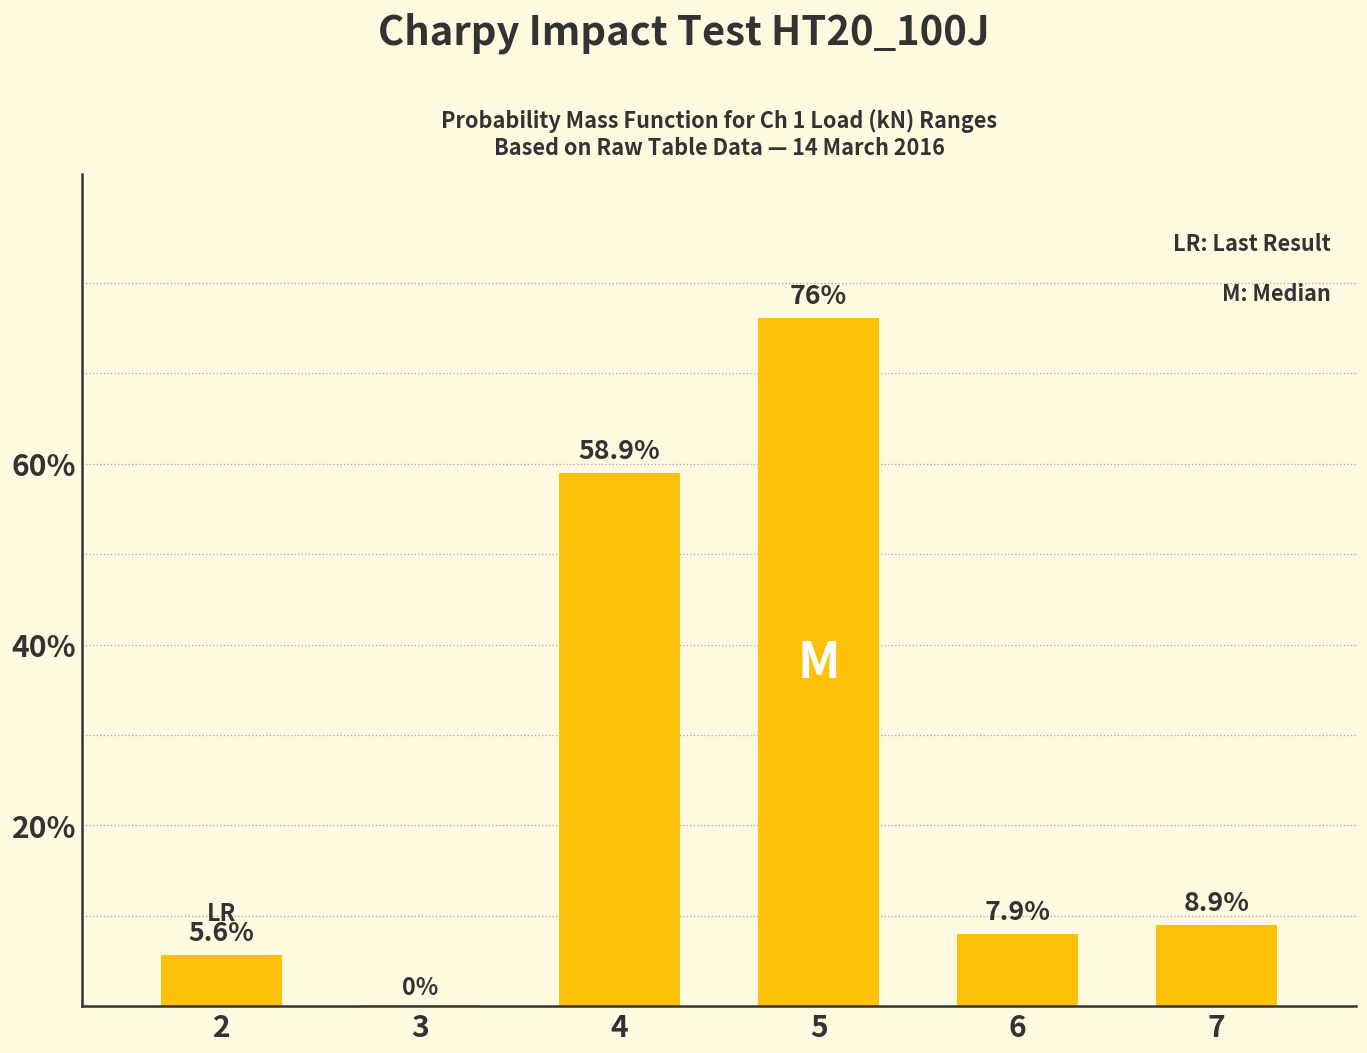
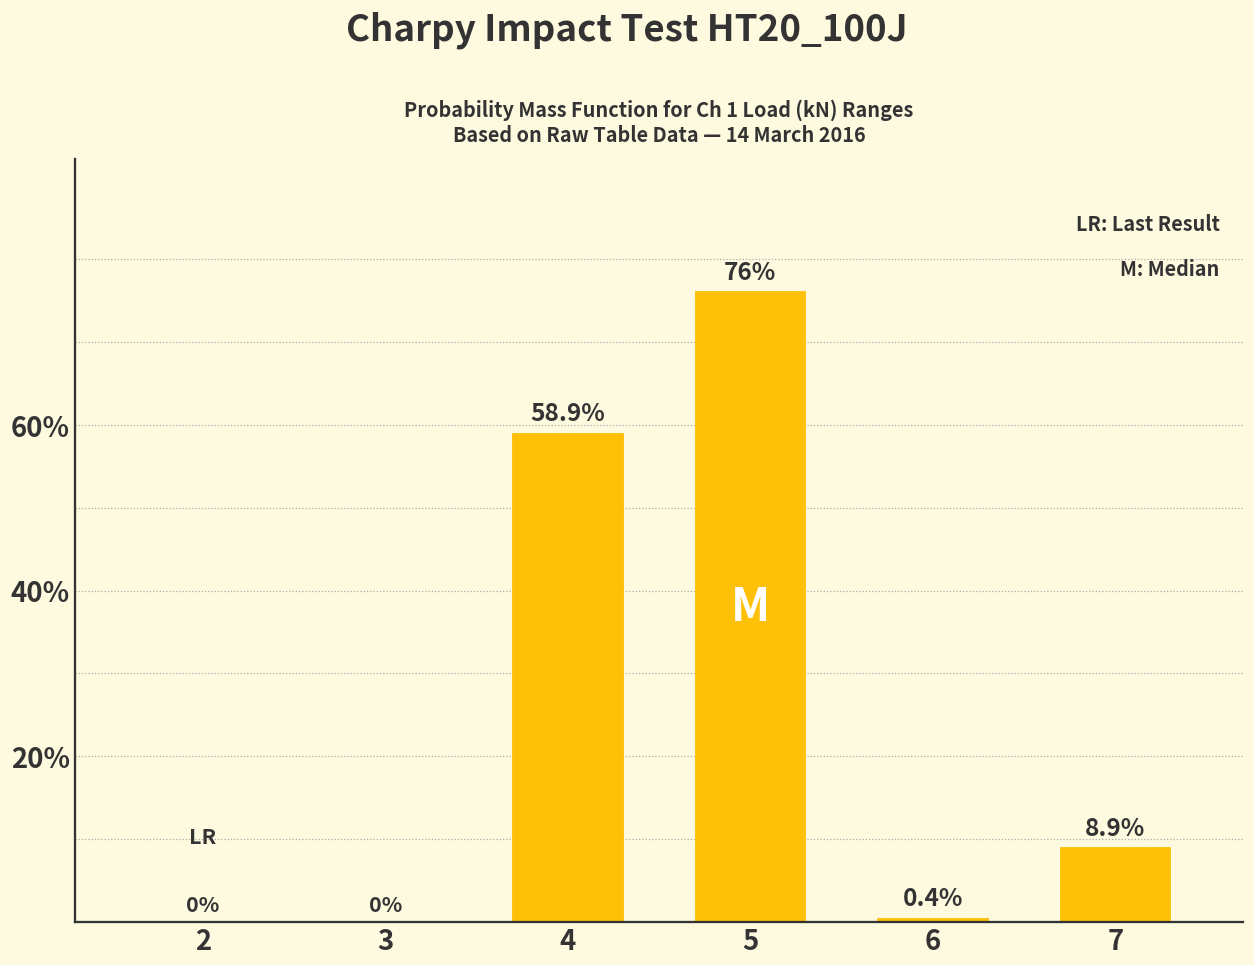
2: 5.6% -> 0%
6: 7.9% -> 0.4%
